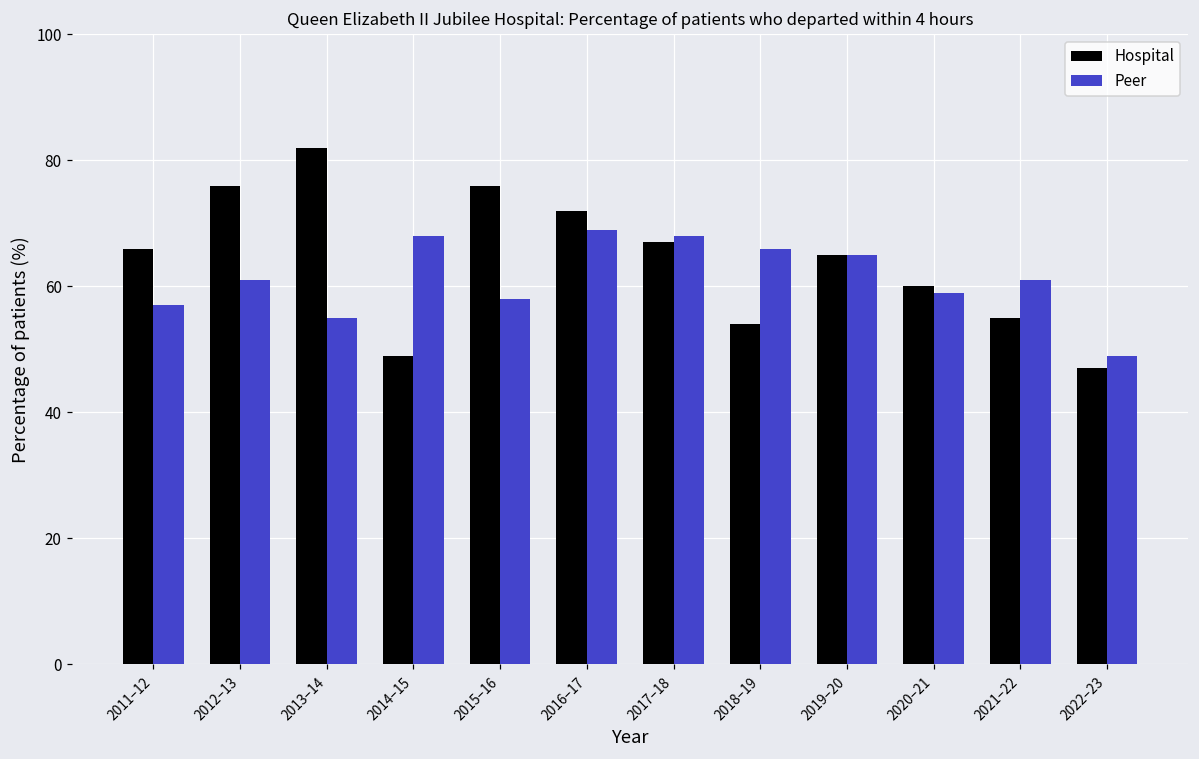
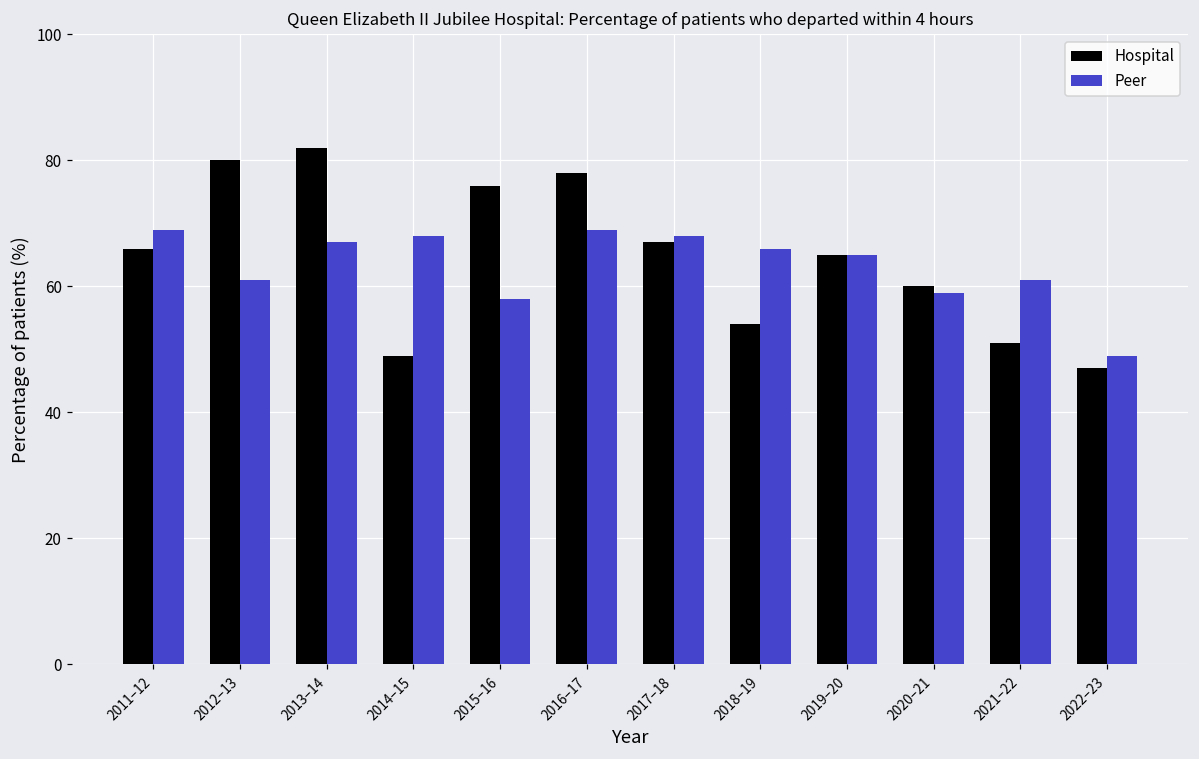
Peer, 2011–12: 57 -> 69
Hospital, 2012–13: 76 -> 80
Peer, 2013–14: 55 -> 67
Hospital, 2016–17: 72 -> 78
Hospital, 2021–22: 55 -> 51
